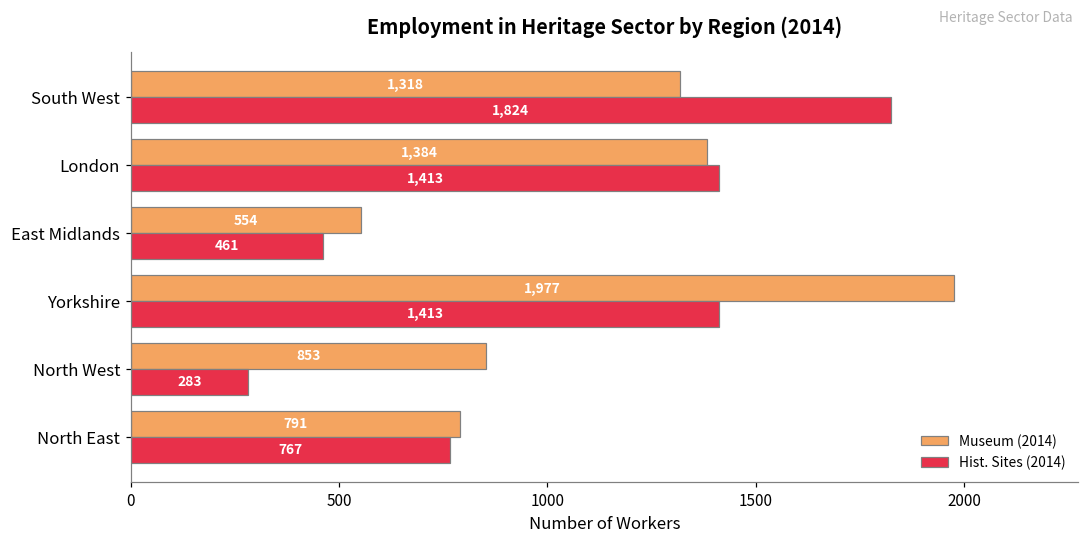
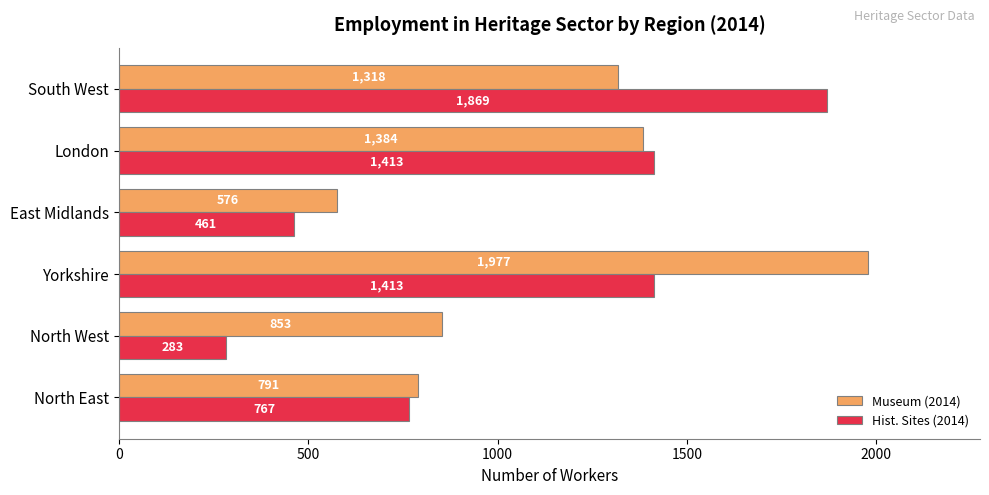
Hist. Sites (2014), South West: 1,824 -> 1,869
Museum (2014), East Midlands: 554 -> 576
